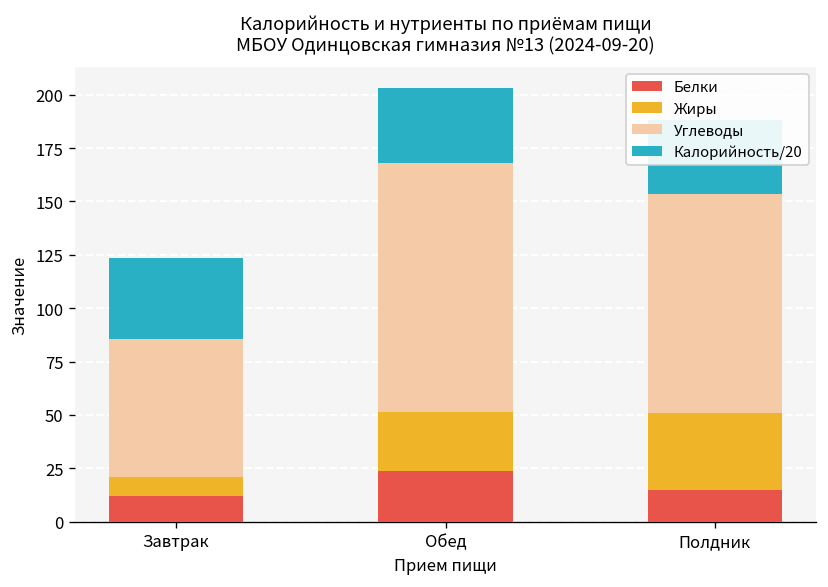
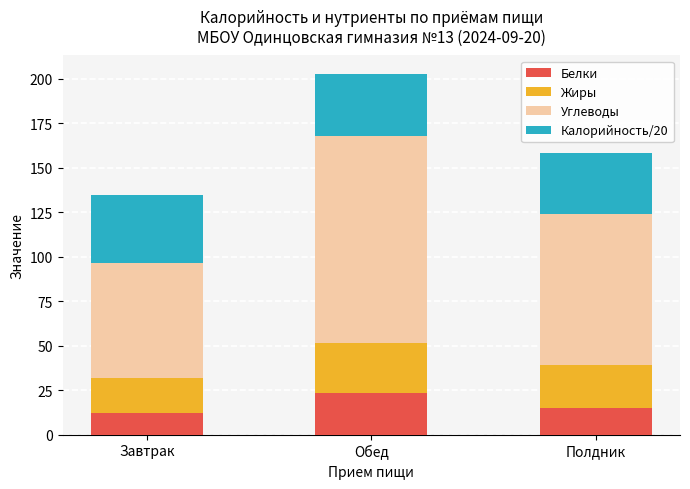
Жиры, Завтрак: 9 -> 20
Жиры, Полдник: 36 -> 24
Углеводы, Полдник: 103 -> 85
